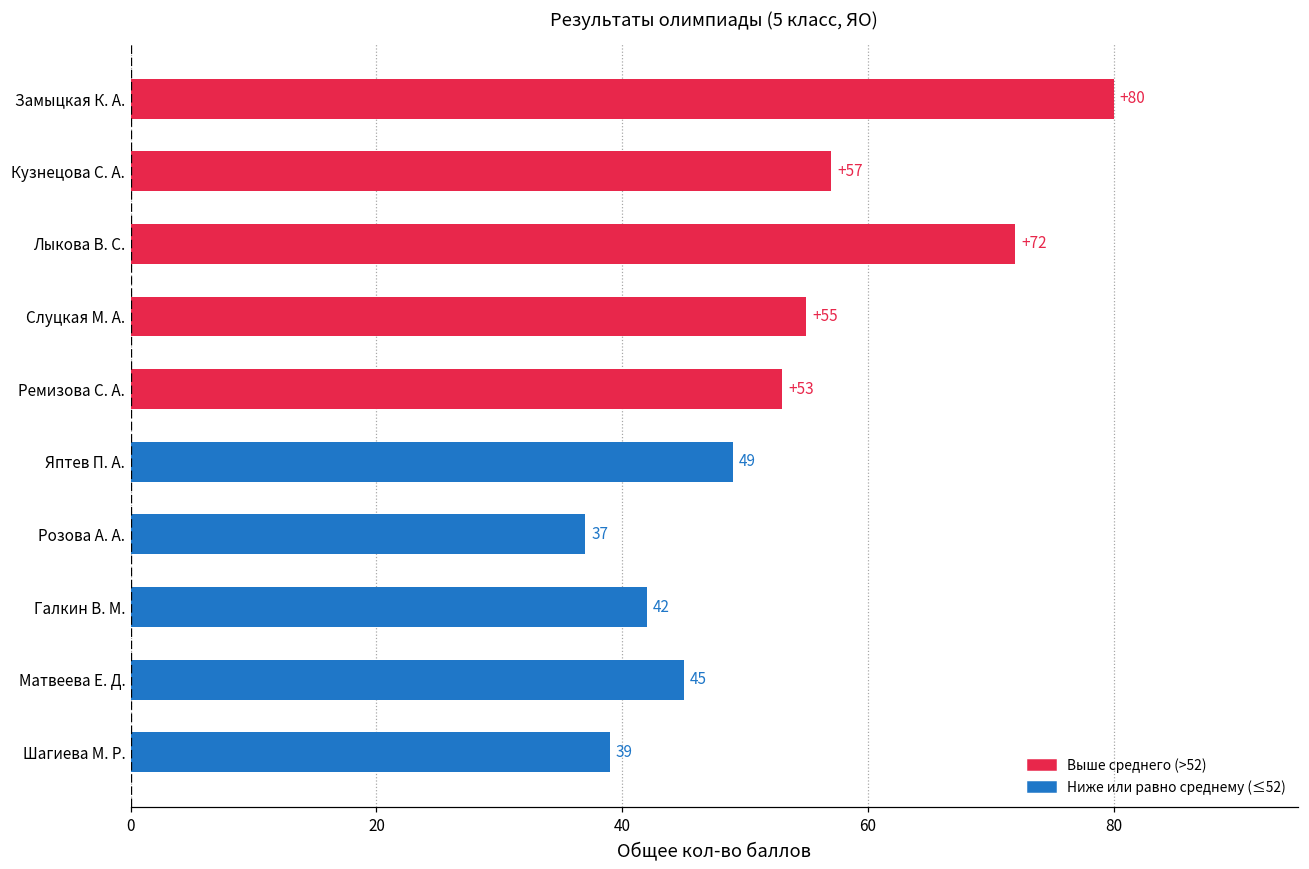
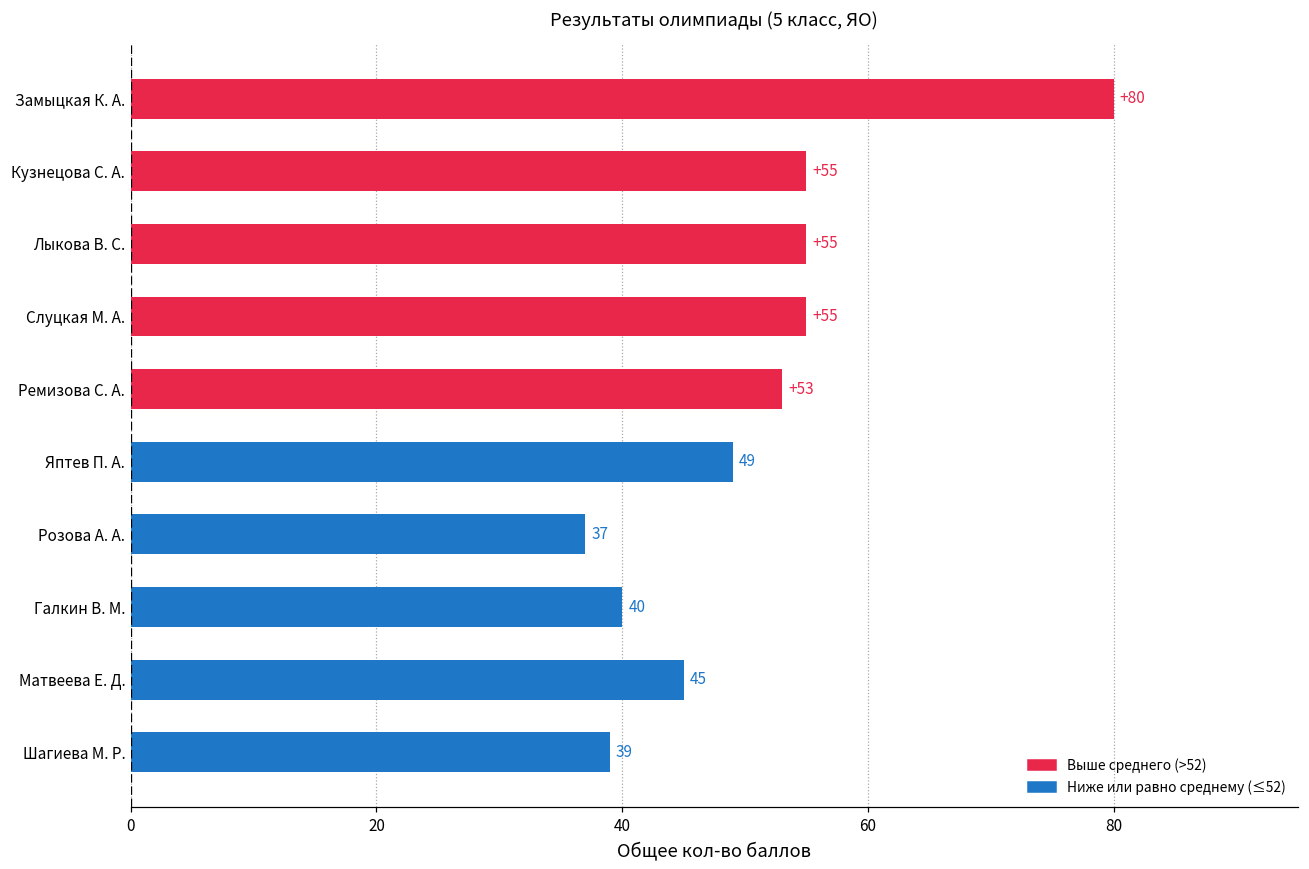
Кузнецова С. А.: +57 -> +55
Лыкова В. С.: +72 -> +55
Галкин В. М.: 42 -> 40
